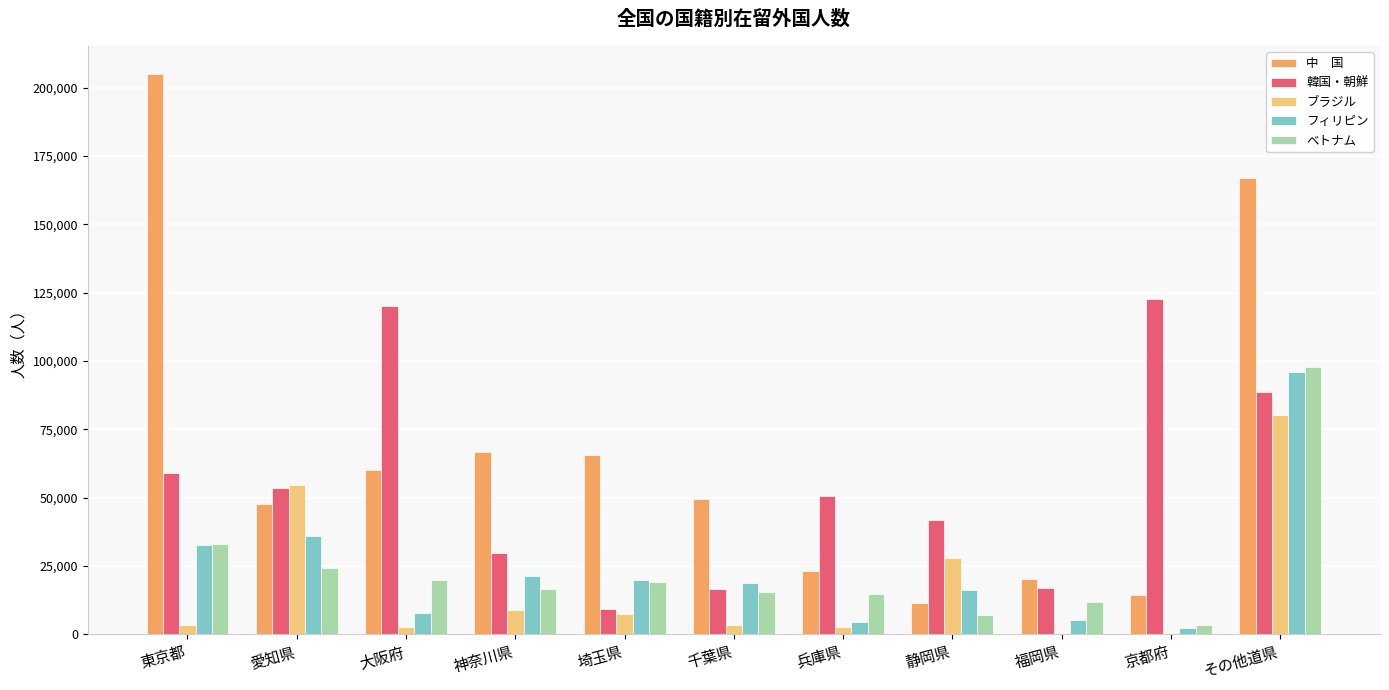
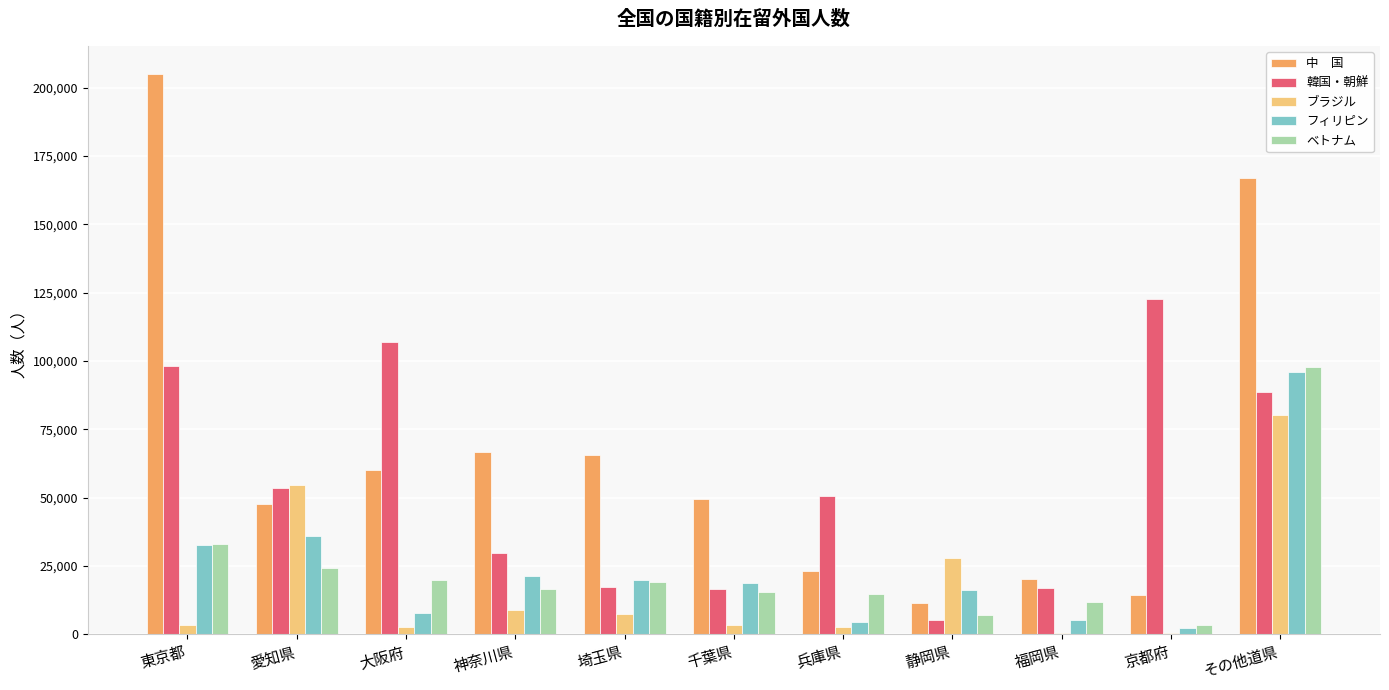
韓国・朝鮮, 東京都: 59,000 -> 98,000
韓国・朝鮮, 大阪府: 120,000 -> 107,000
韓国・朝鮮, 埼玉県: 9,000 -> 17,000
韓国・朝鮮, 静岡県: 42,000 -> 5,000
